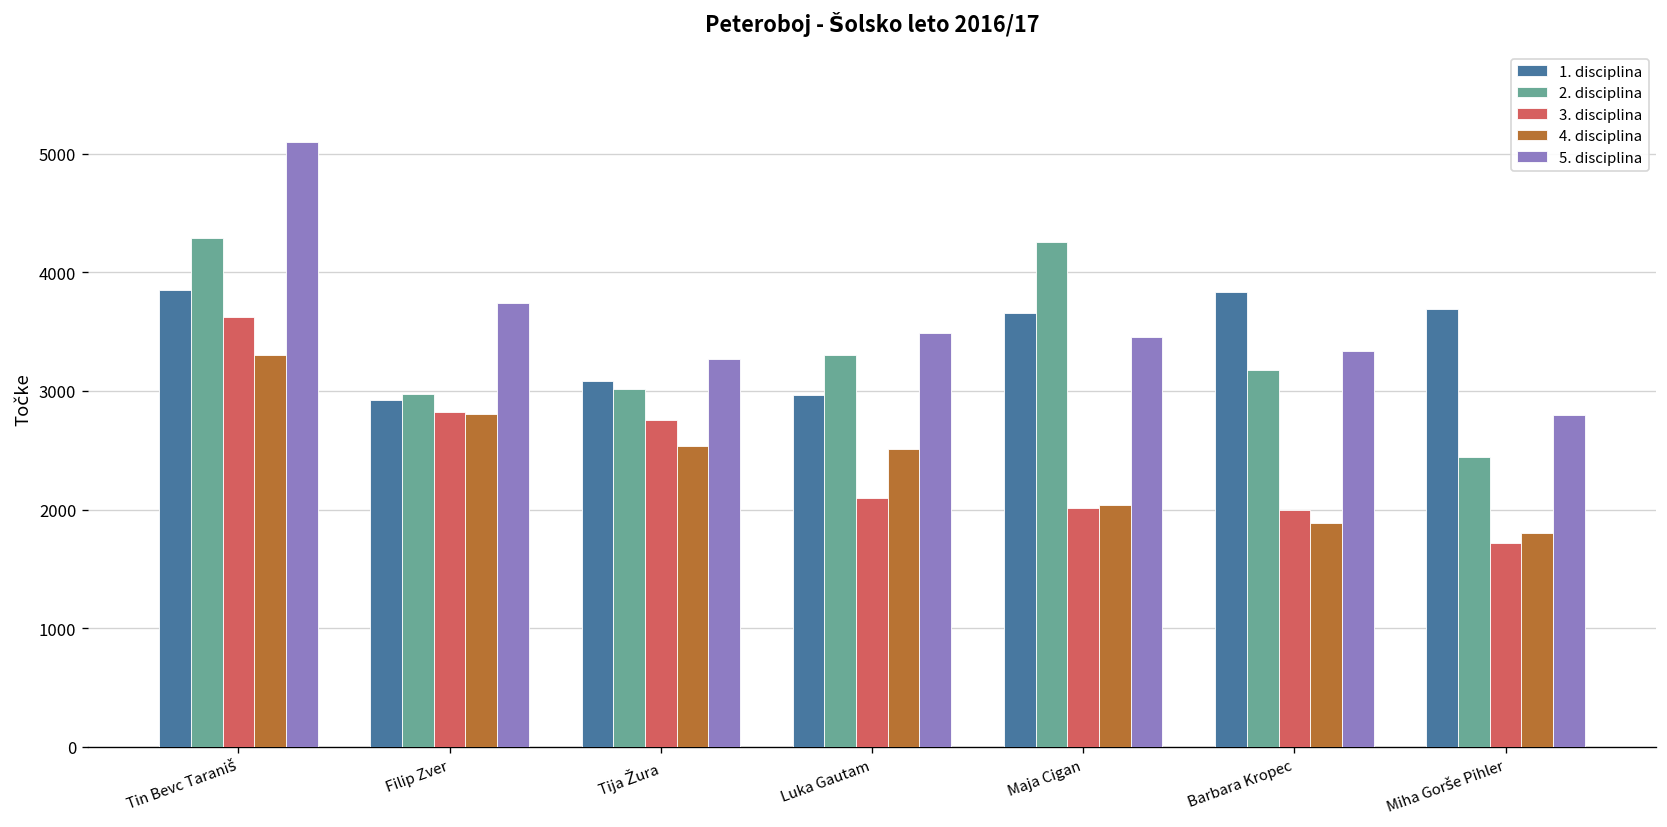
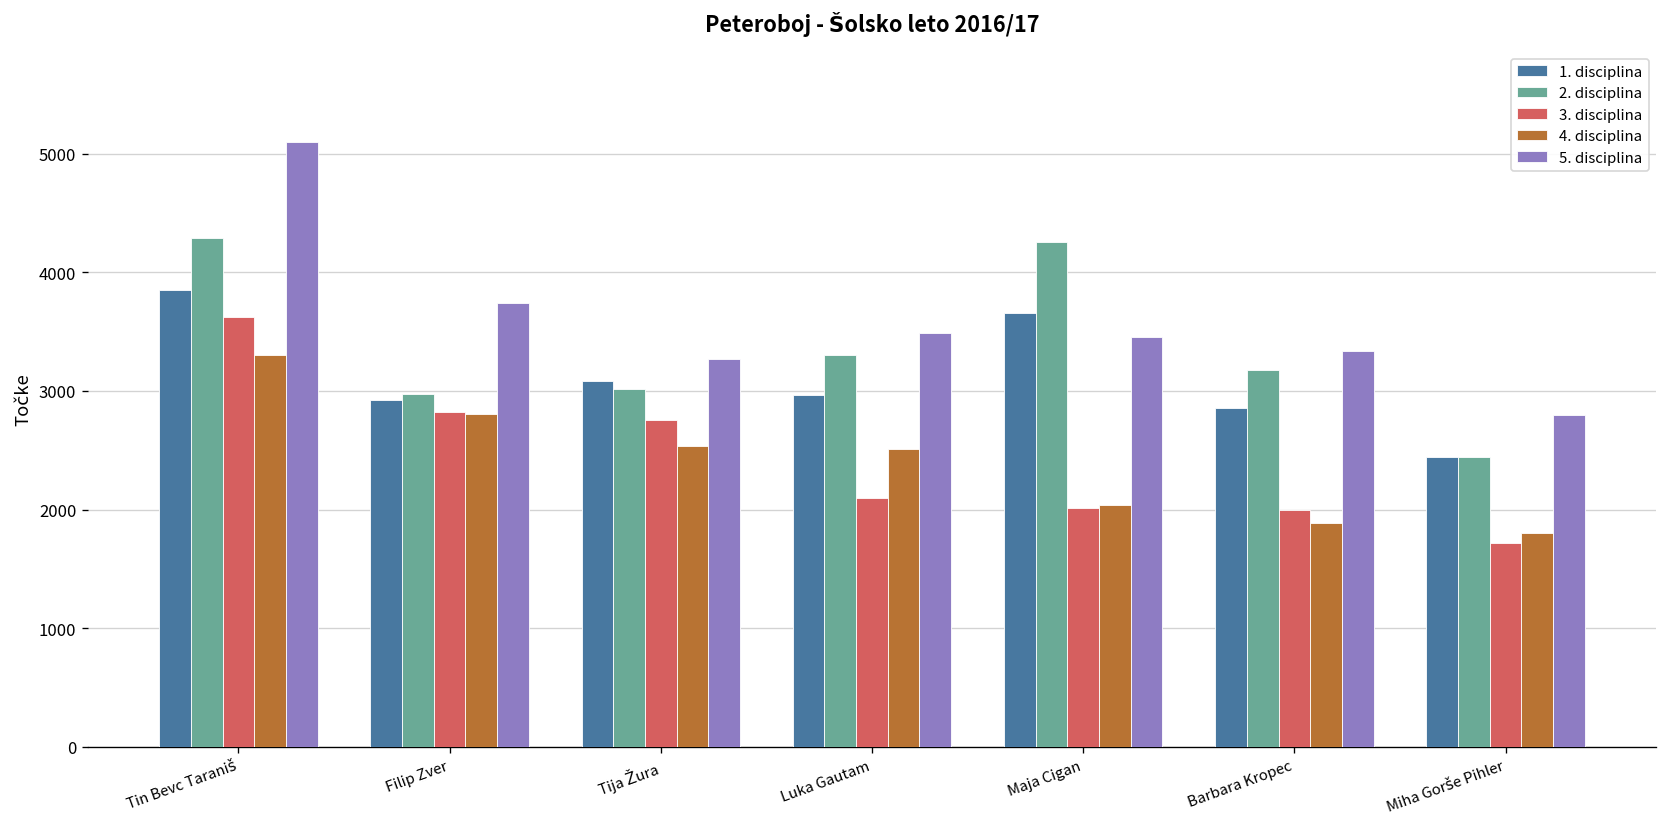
1. disciplina, Barbara Kropec: 3800 -> 2900
1. disciplina, Miha Gorše Pihler: 3700 -> 2400
